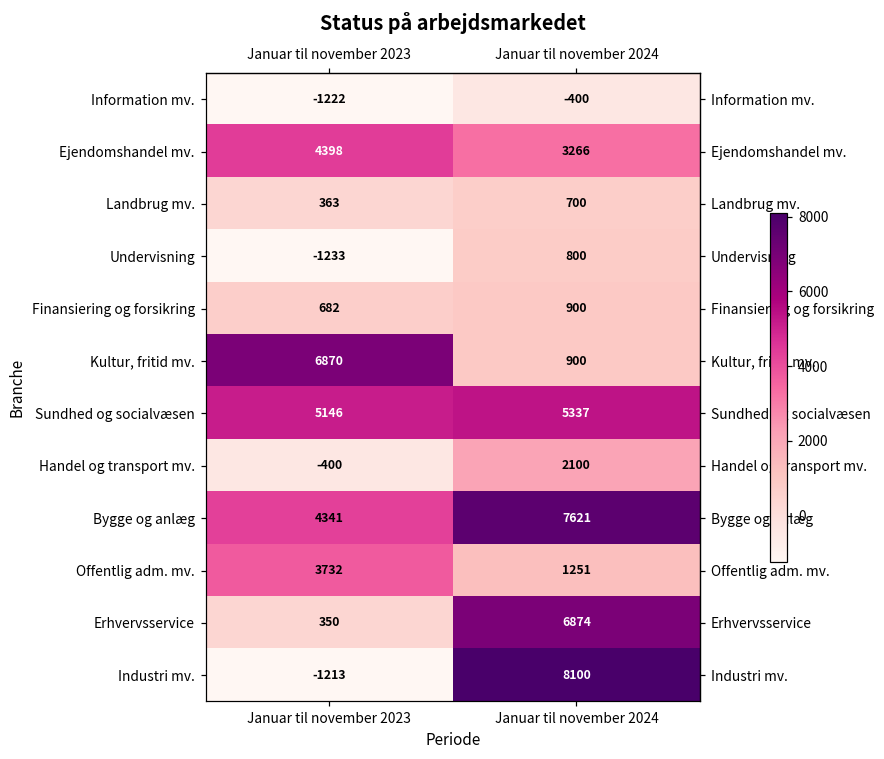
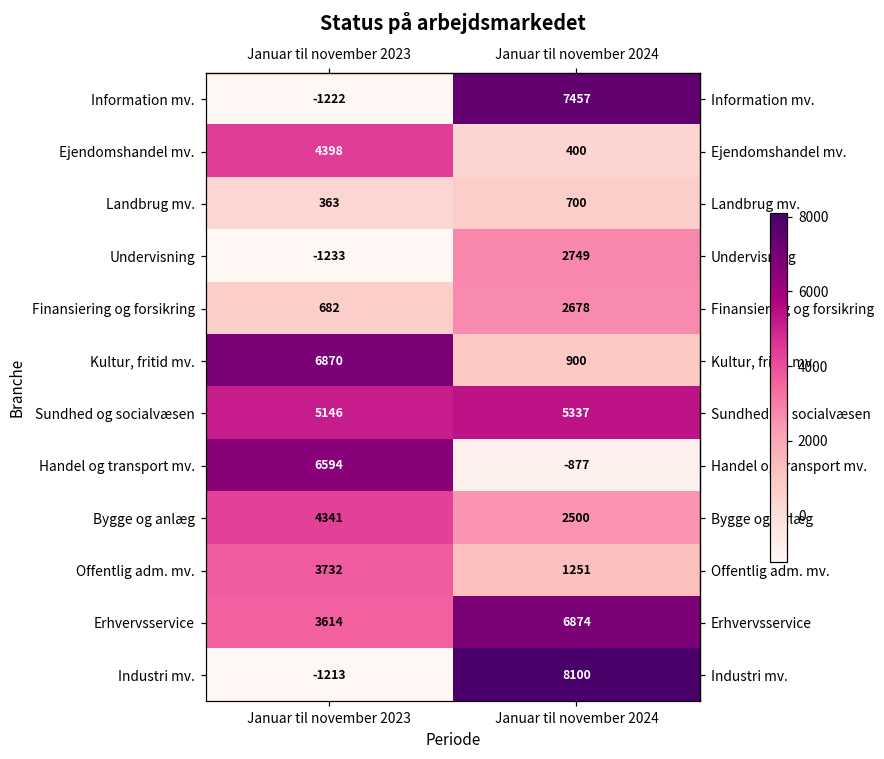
Information mv., Januar til november 2024: -400 -> 7457
Ejendomshandel mv., Januar til november 2024: 3266 -> 400
Undervisning, Januar til november 2024: 800 -> 2749
Finansiering og forsikring, Januar til november 2024: 900 -> 2678
Handel og transport mv., Januar til november 2023: -400 -> 6594
Handel og transport mv., Januar til november 2024: 2100 -> -877
Bygge og anlæg, Januar til november 2024: 7621 -> 2500
Erhvervsservice, Januar til november 2023: 350 -> 3614
